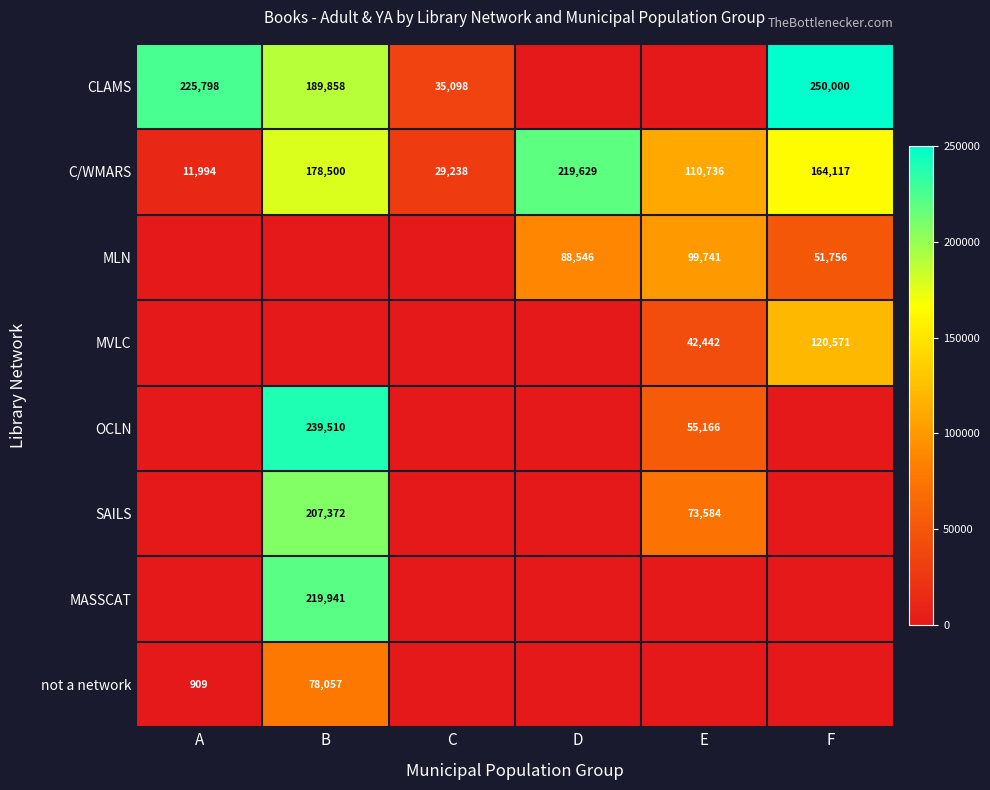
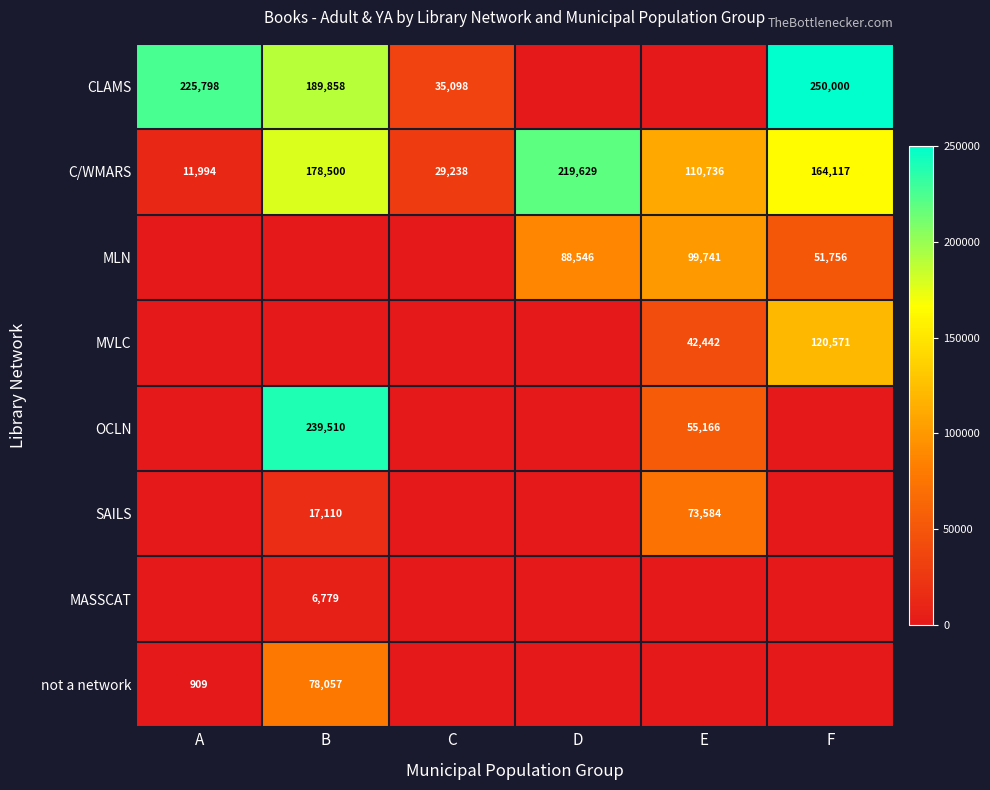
SAILS, B: 207,372 -> 17,110
MASSCAT, B: 219,941 -> 6,779
